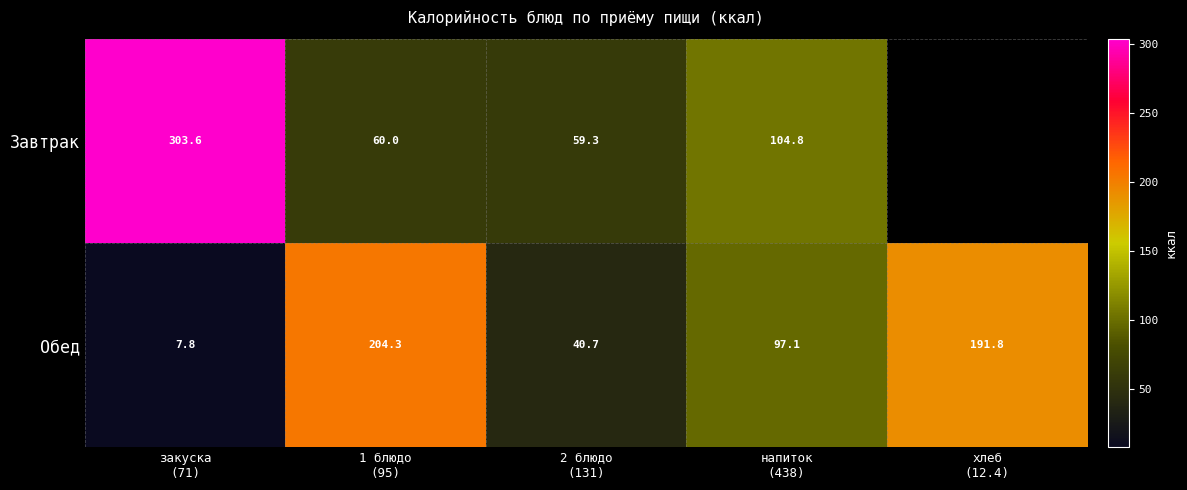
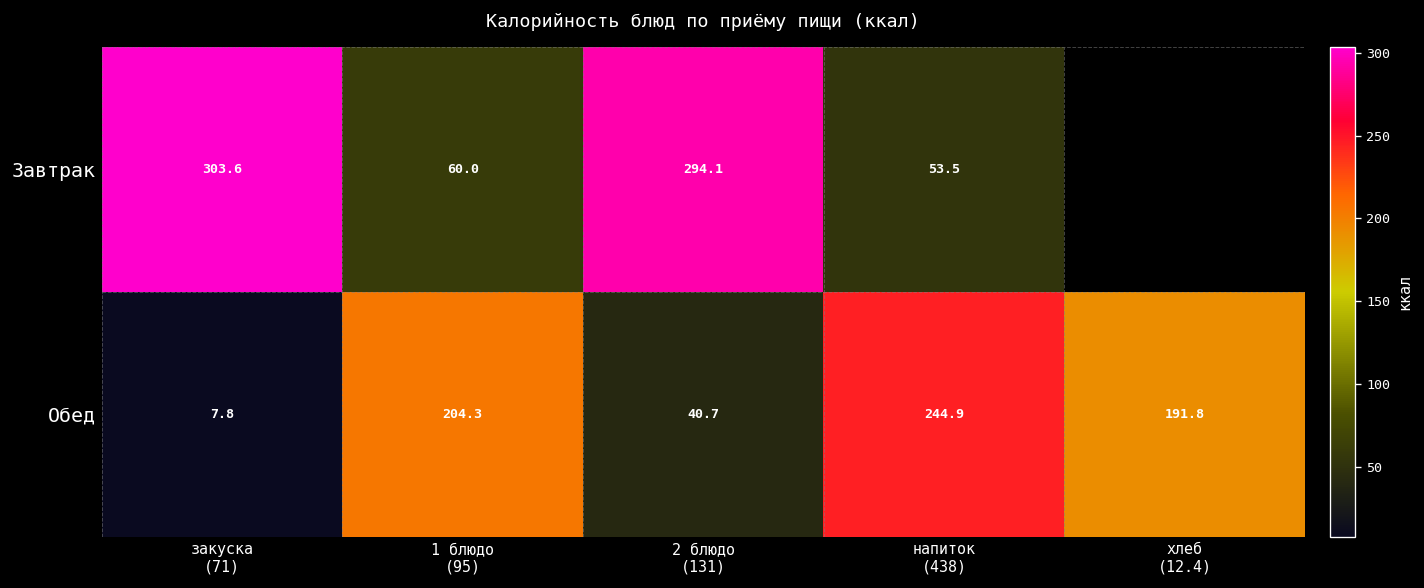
Завтрак, 2 блюдо (131): 59.3 -> 294.1
Завтрак, напиток (438): 104.8 -> 53.5
Обед, напиток (438): 97.1 -> 244.9
